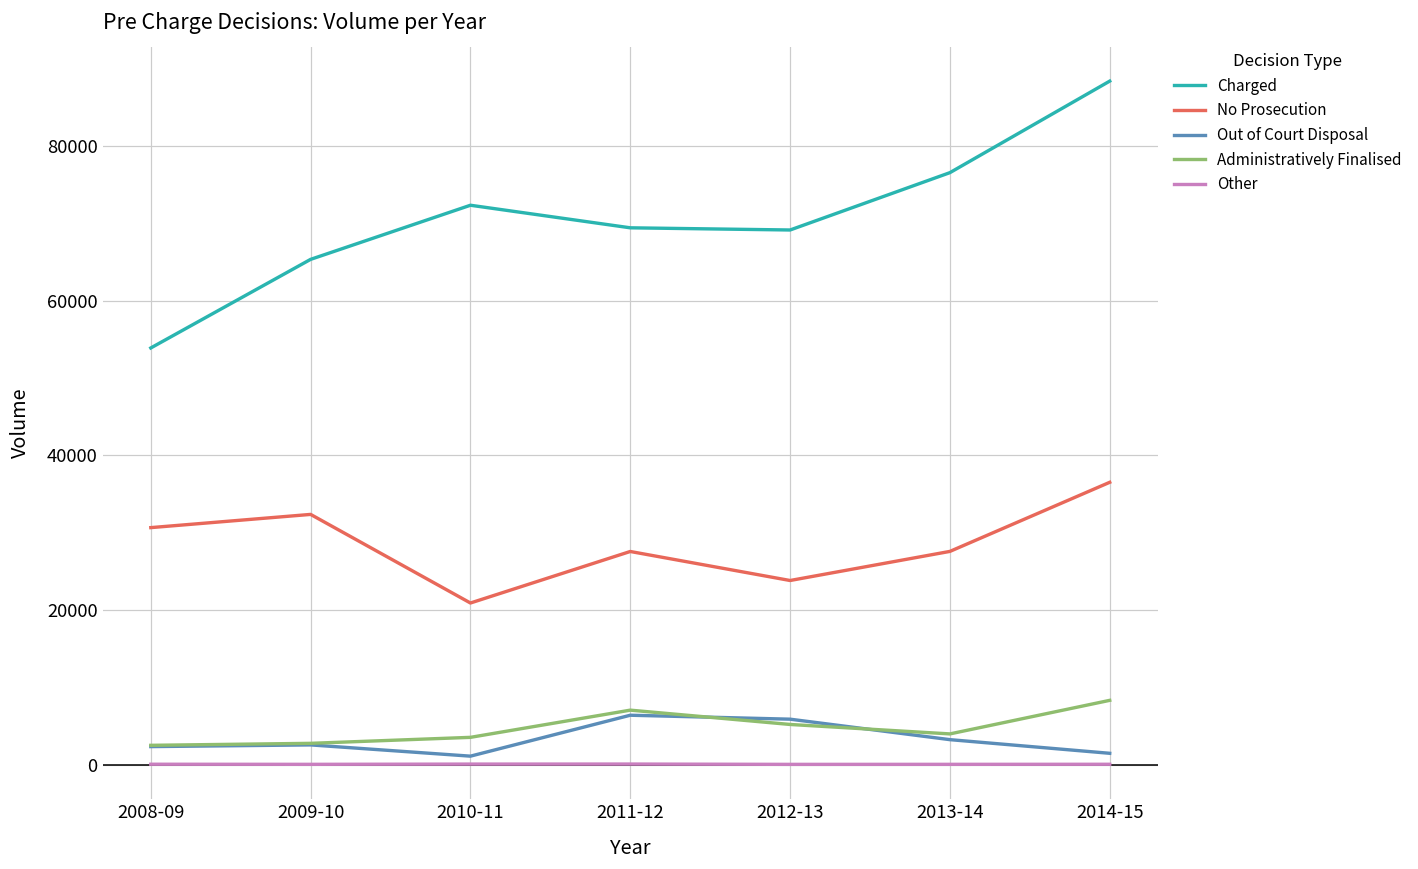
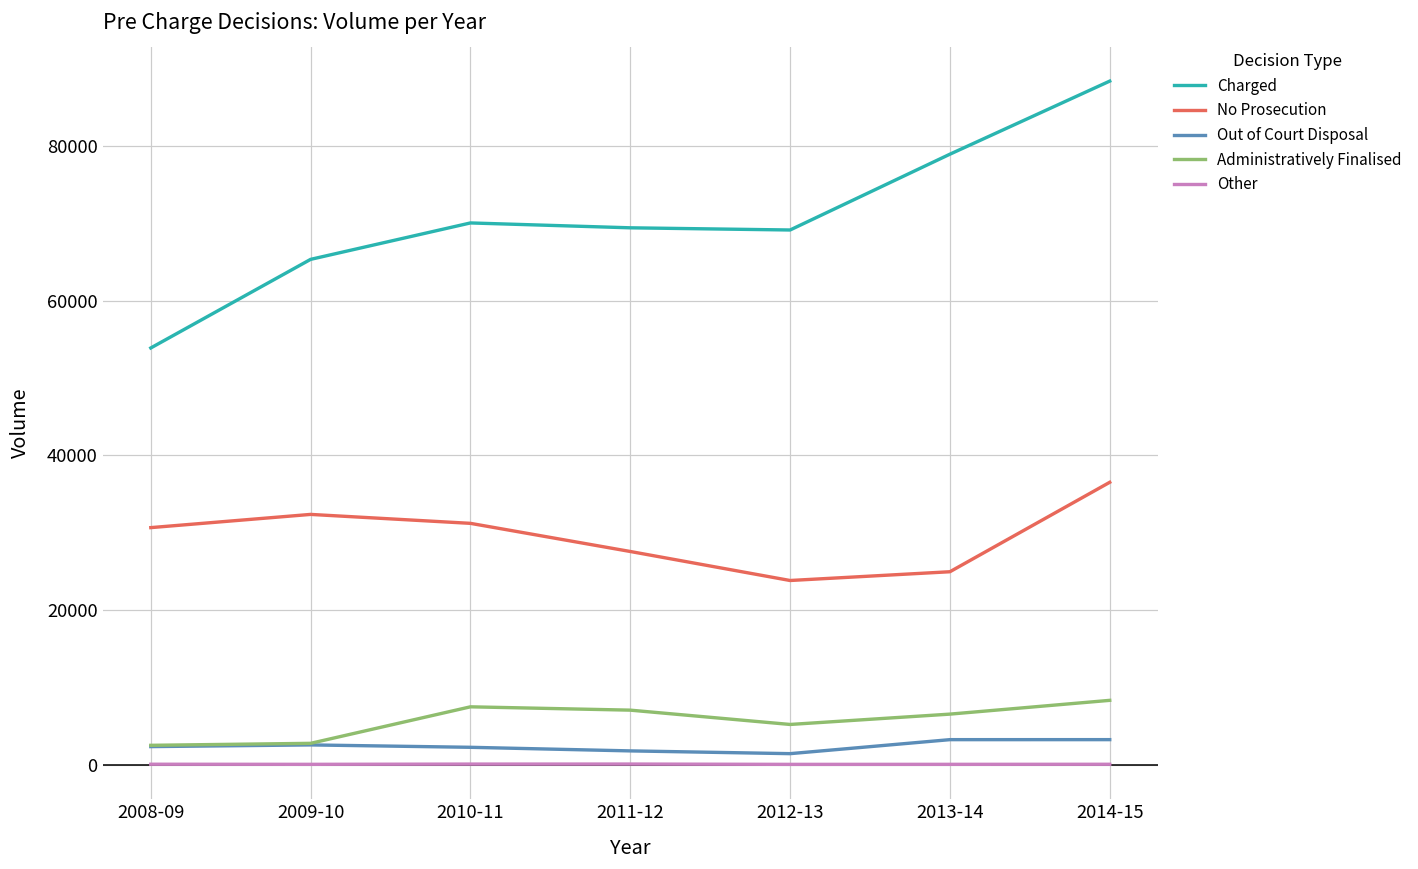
Charged, 2010-11: 72000 -> 70000
No Prosecution, 2010-11: 21000 -> 31000
Out of Court Disposal, 2010-11: 1000 -> 2000
Administratively Finalised, 2010-11: 4000 -> 7000
Out of Court Disposal, 2011-12: 6000 -> 2000
Out of Court Disposal, 2012-13: 6000 -> 1000
Charged, 2013-14: 77000 -> 79000
No Prosecution, 2013-14: 28000 -> 25000
Administratively Finalised, 2013-14: 4000 -> 7000
Out of Court Disposal, 2014-15: 1000 -> 3000
